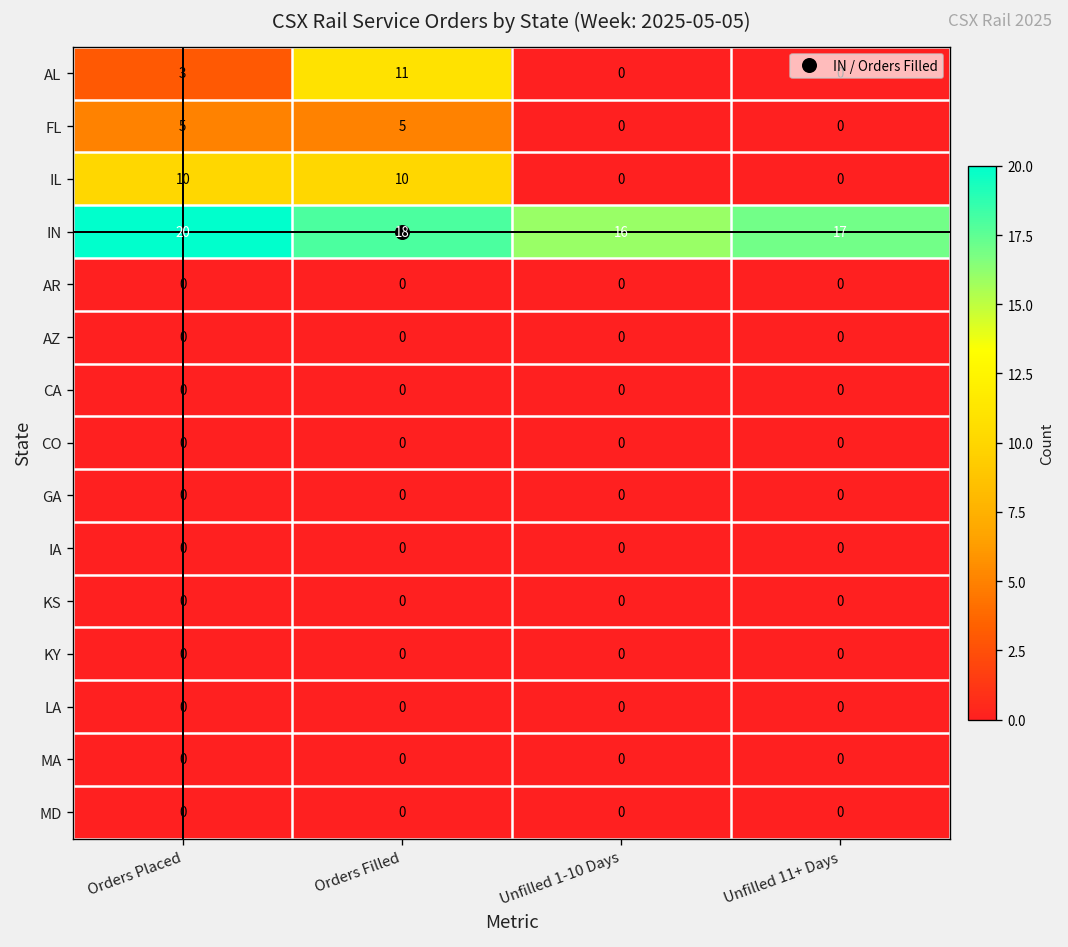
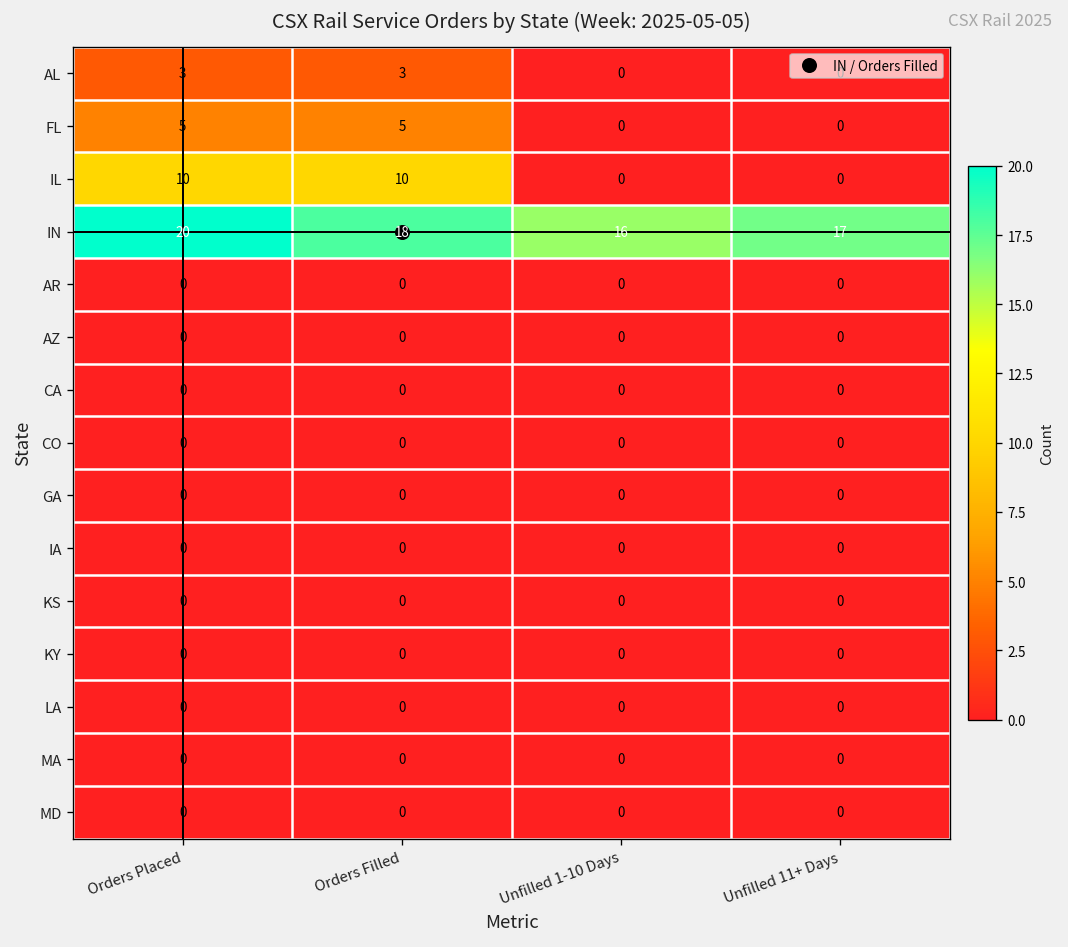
AL, Orders Filled: 11 -> 3
